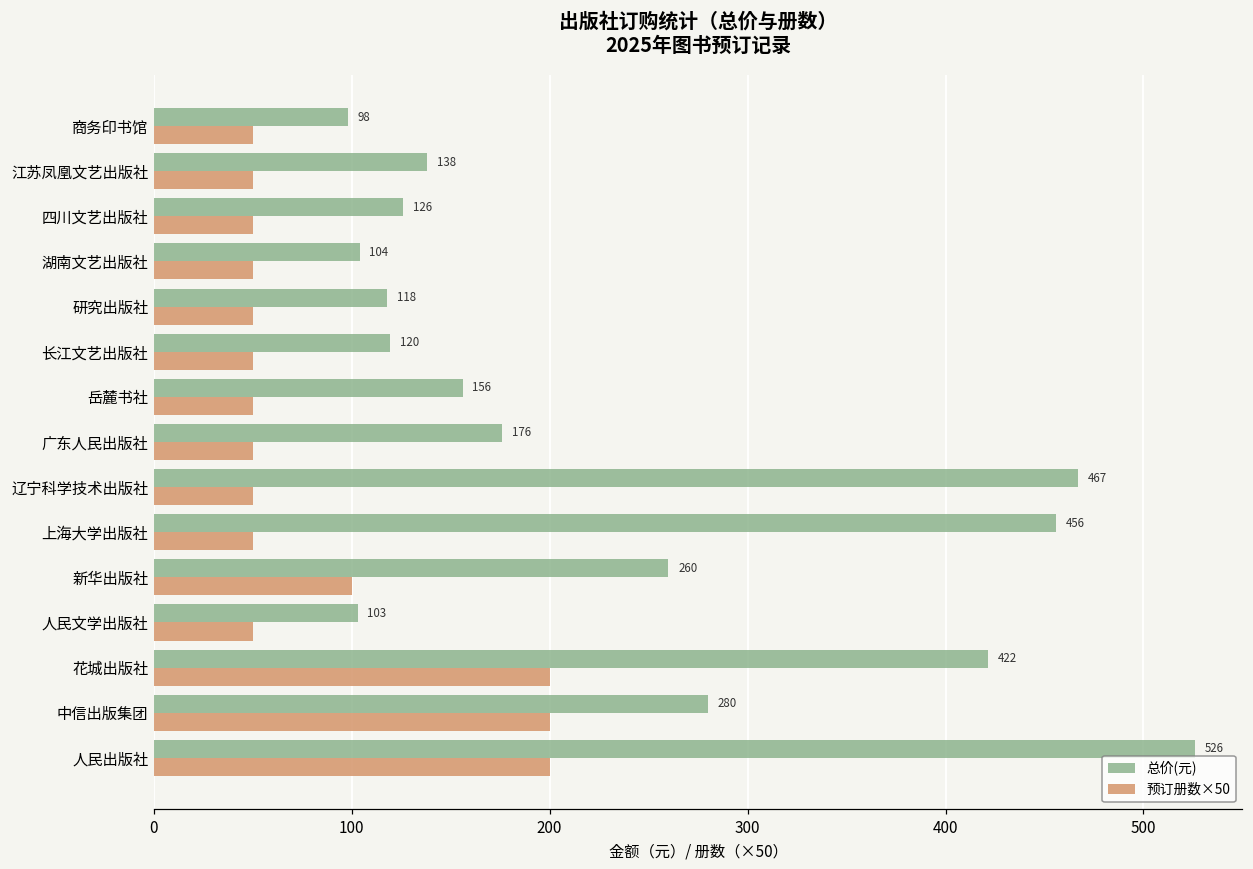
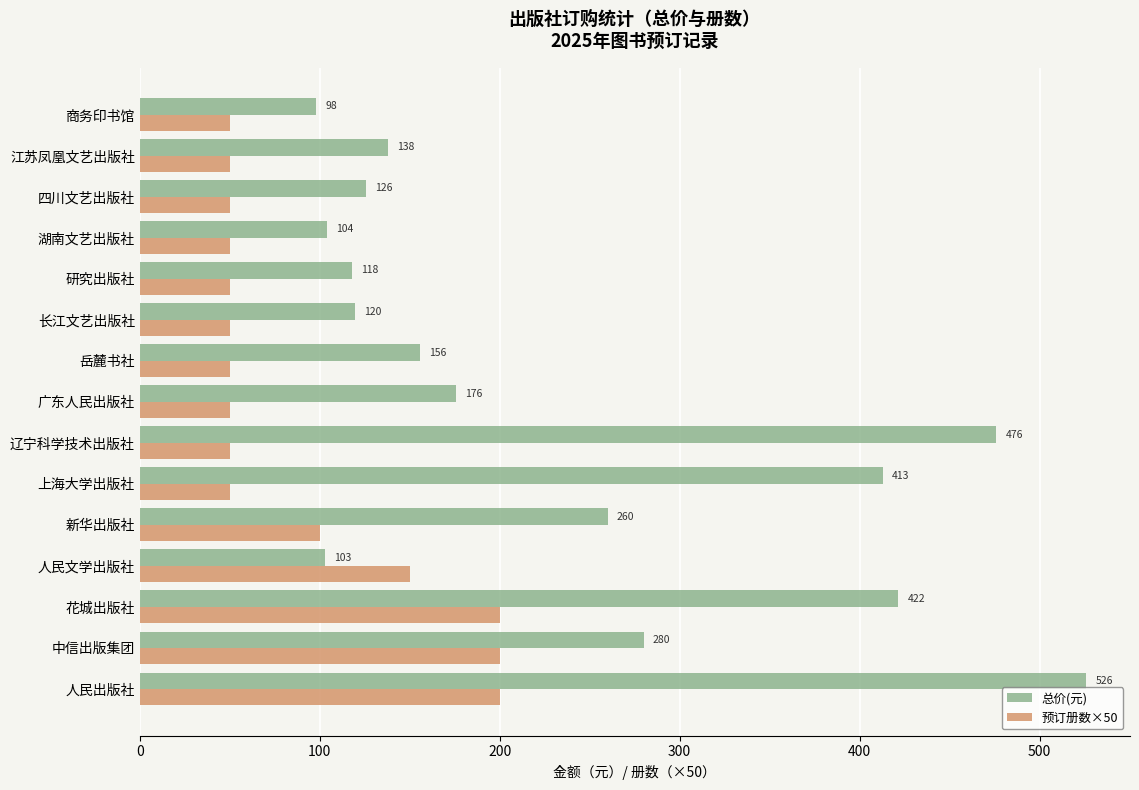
总价(元), 辽宁科学技术出版社: 467 -> 476
总价(元), 上海大学出版社: 456 -> 413
预订册数×50, 人民文学出版社: 50 -> 150
